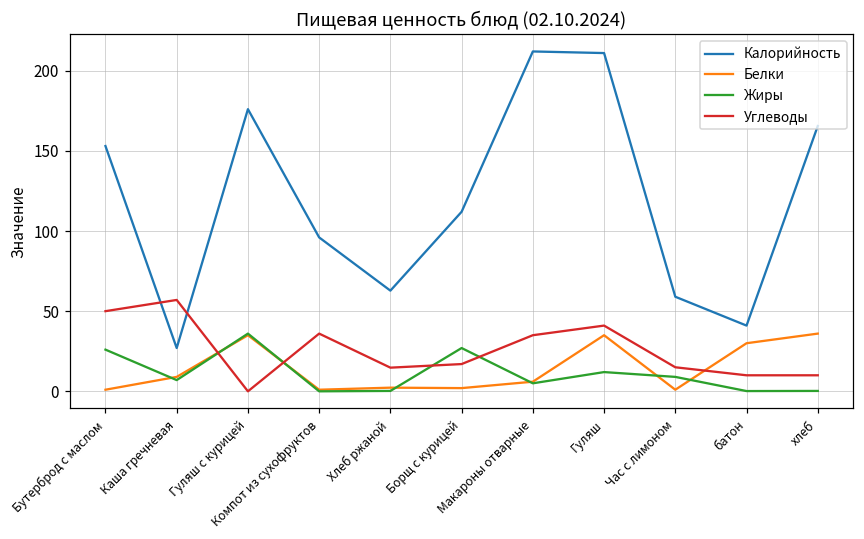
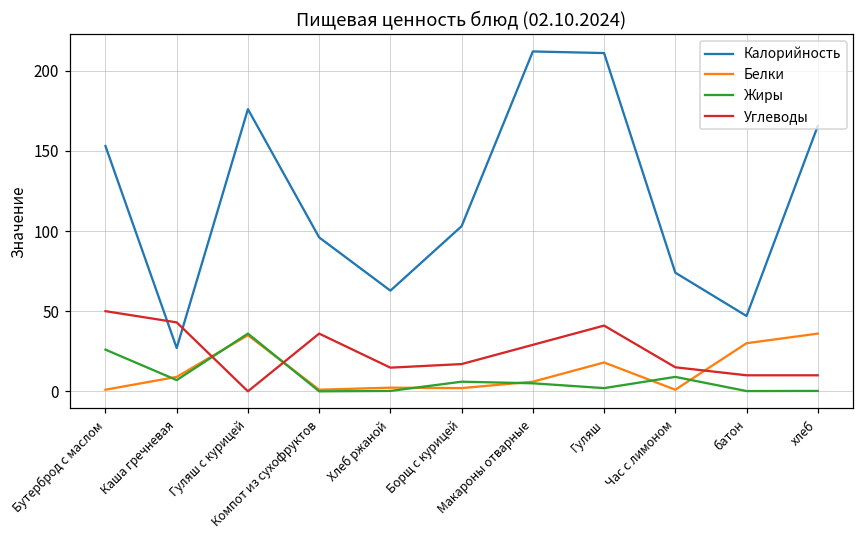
Углеводы, Каша гречневая: 57 -> 43
Калорийность, Борщ с курицей: 112 -> 103
Жиры, Борщ с курицей: 27 -> 6
Углеводы, Макароны отварные: 35 -> 29
Белки, Гуляш: 35 -> 18
Жиры, Гуляш: 12 -> 2
Калорийность, Час с лимоном: 59 -> 74
Калорийность, батон: 41 -> 47
